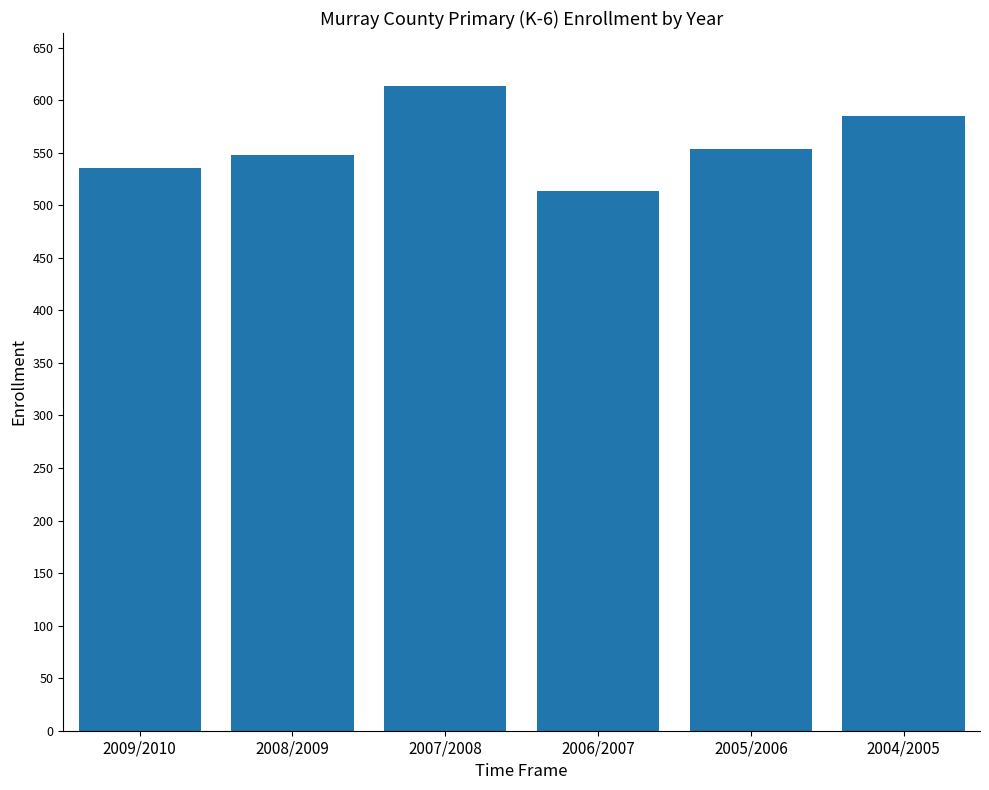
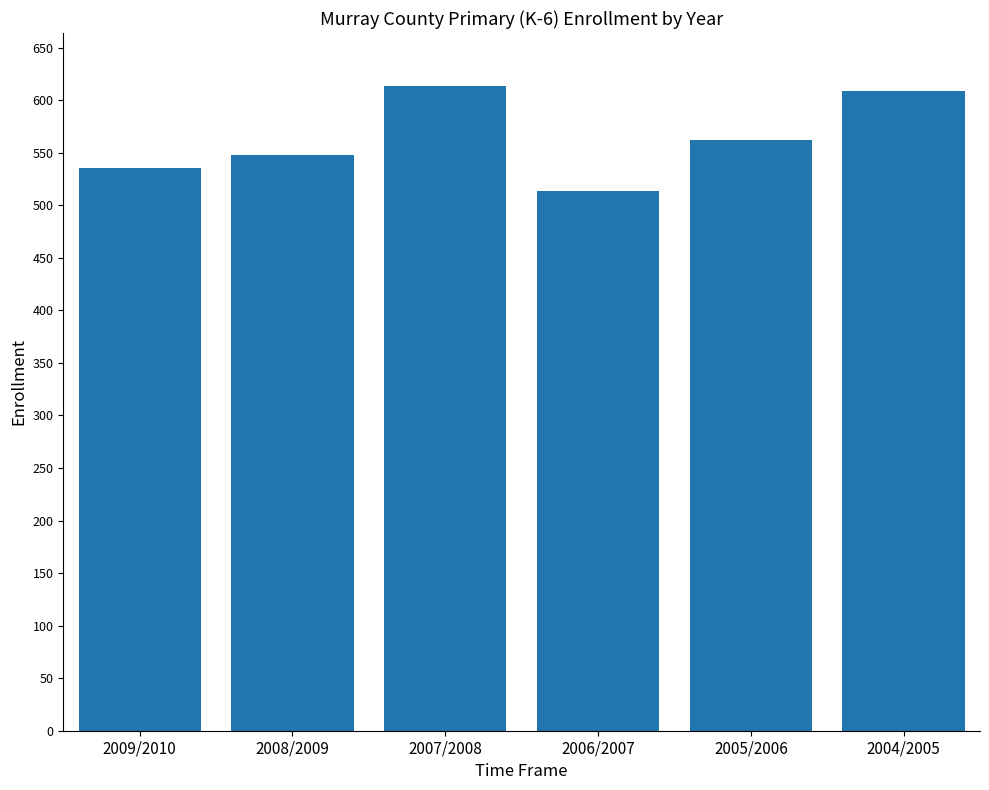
2005/2006: 554 -> 562
2004/2005: 585 -> 609
